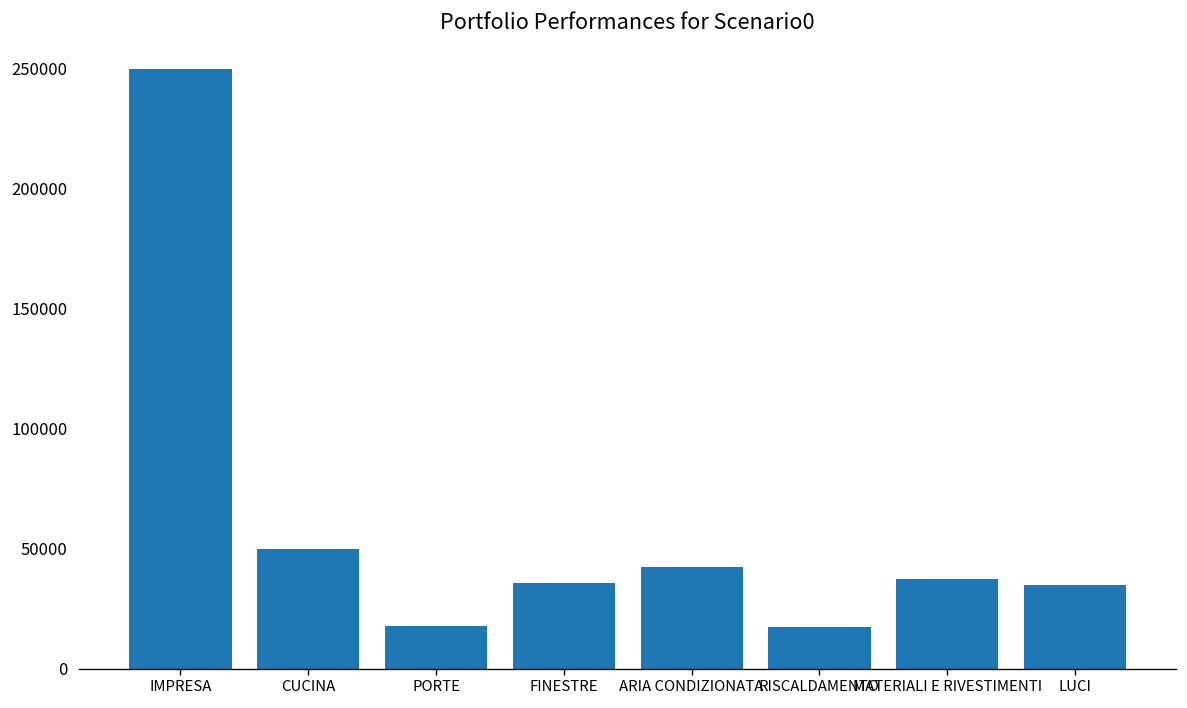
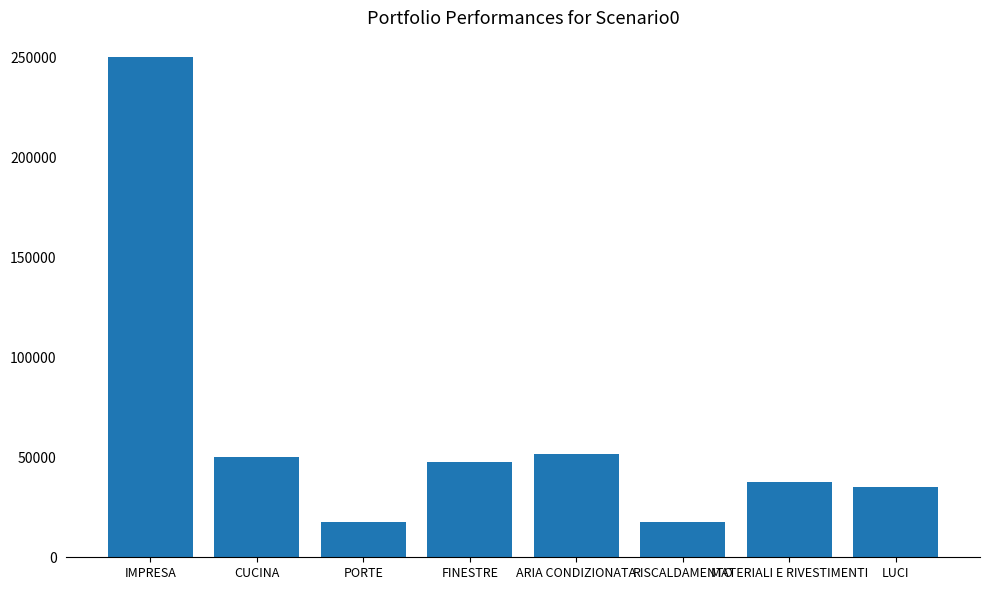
FINESTRE: 36000 -> 48000
ARIA CONDIZIONATA: 43000 -> 52000
